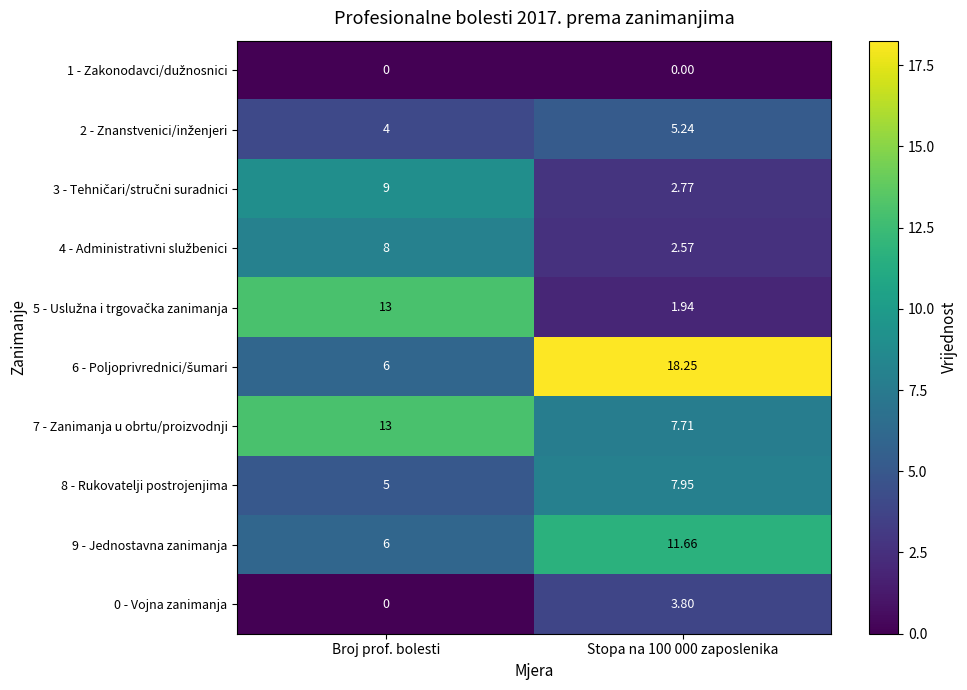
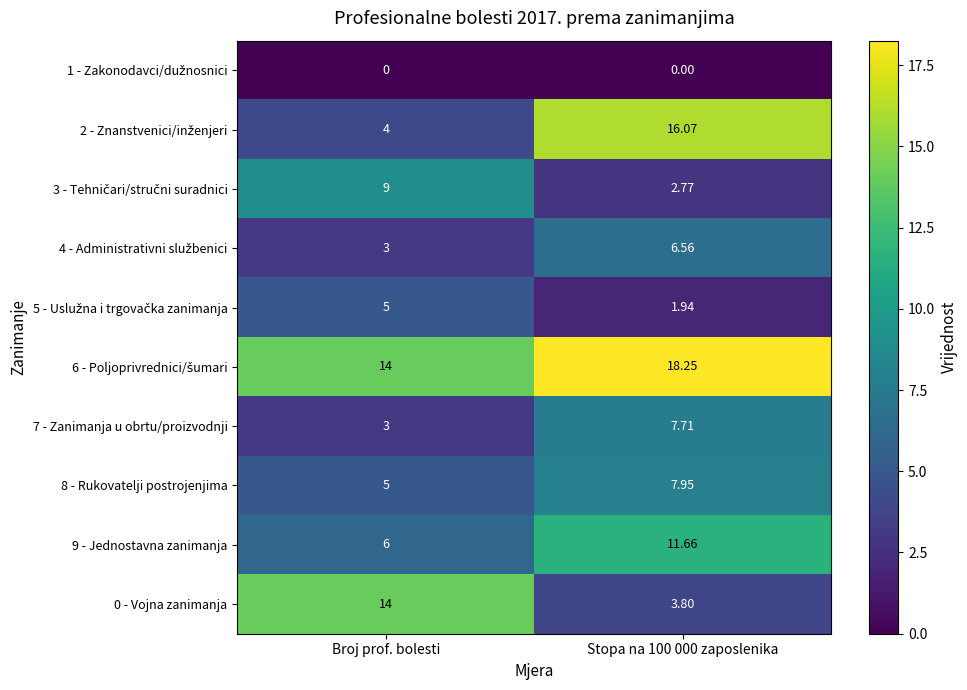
2 - Znanstvenici/inženjeri, Stopa na 100 000 zaposlenika: 5.24 -> 16.07
4 - Administrativni službenici, Broj prof. bolesti: 8 -> 3
4 - Administrativni službenici, Stopa na 100 000 zaposlenika: 2.57 -> 6.56
5 - Uslužna i trgovačka zanimanja, Broj prof. bolesti: 13 -> 5
6 - Poljoprivrednici/šumari, Broj prof. bolesti: 6 -> 14
7 - Zanimanja u obrtu/proizvodnji, Broj prof. bolesti: 13 -> 3
0 - Vojna zanimanja, Broj prof. bolesti: 0 -> 14
